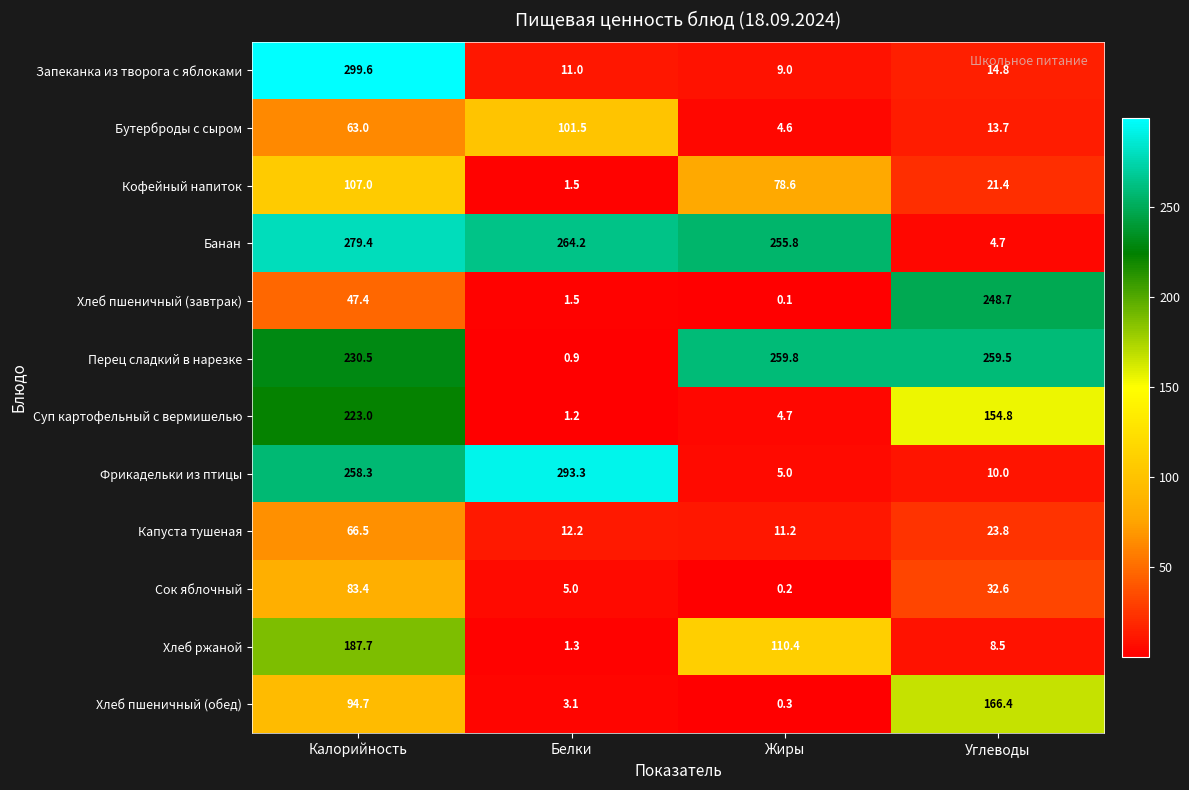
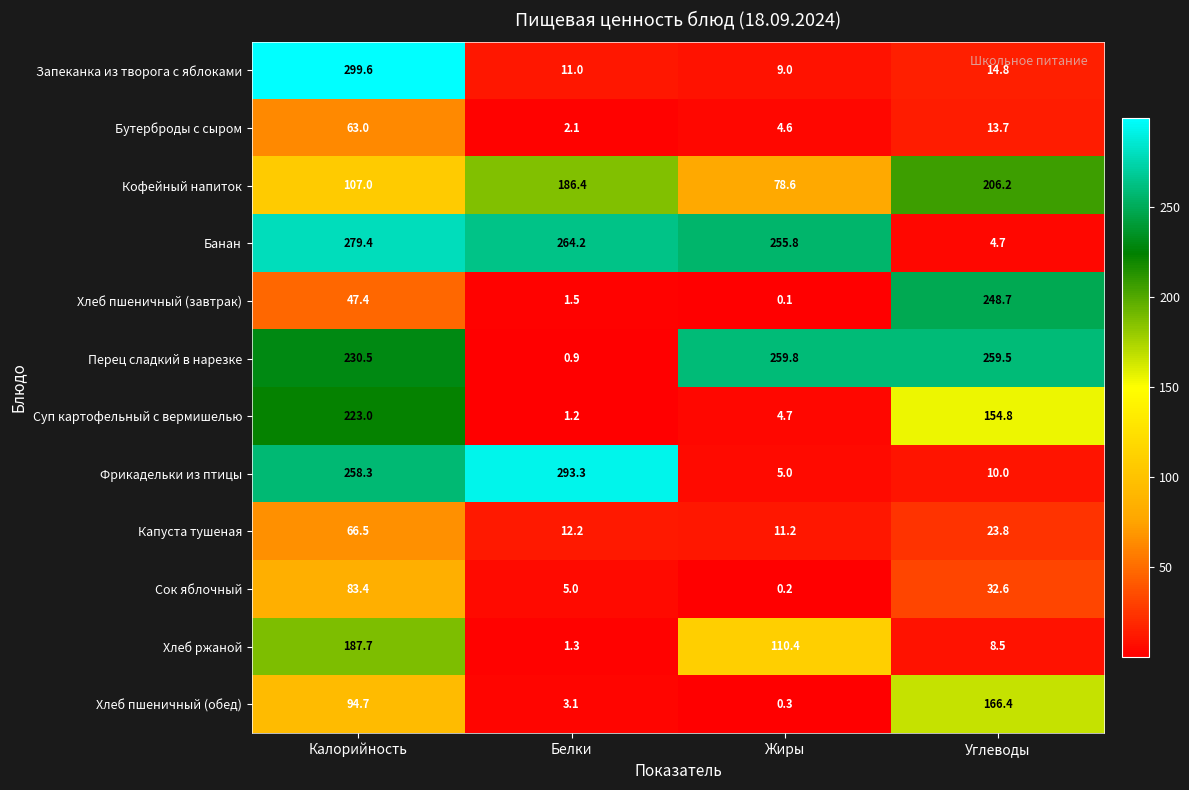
Бутерброды с сыром, Белки: 101.5 -> 2.1
Кофейный напиток, Белки: 1.5 -> 186.4
Кофейный напиток, Углеводы: 21.4 -> 206.2
